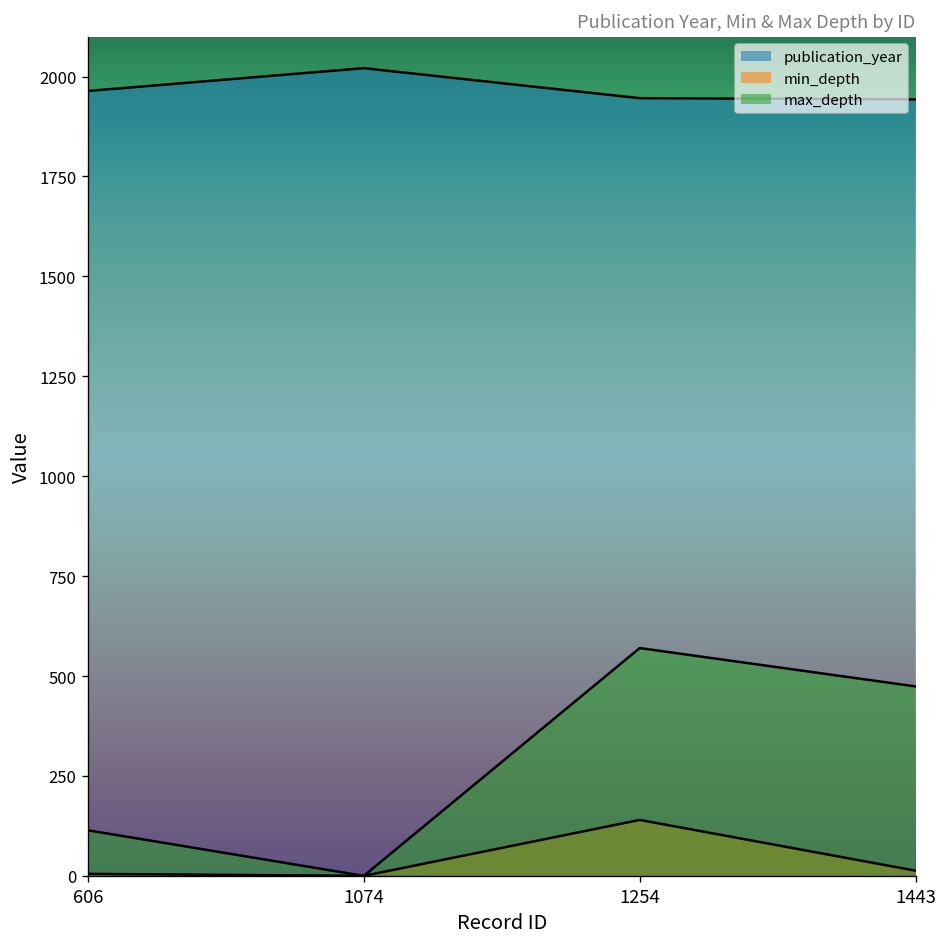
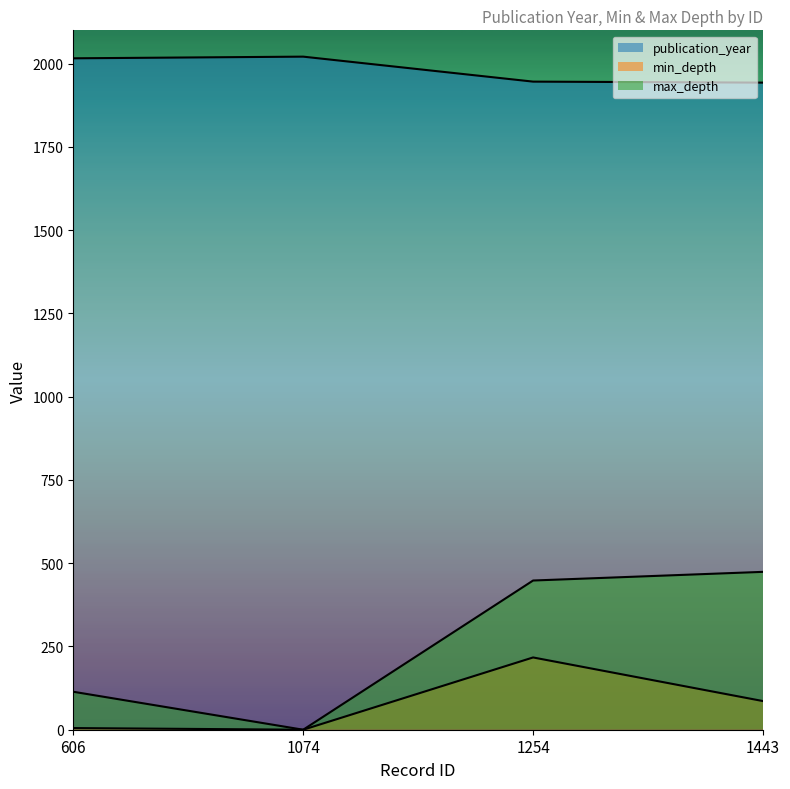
publication_year, 606: 1960 -> 2020
min_depth, 1254: 140 -> 220
max_depth, 1254: 570 -> 450
min_depth, 1443: 10 -> 90
